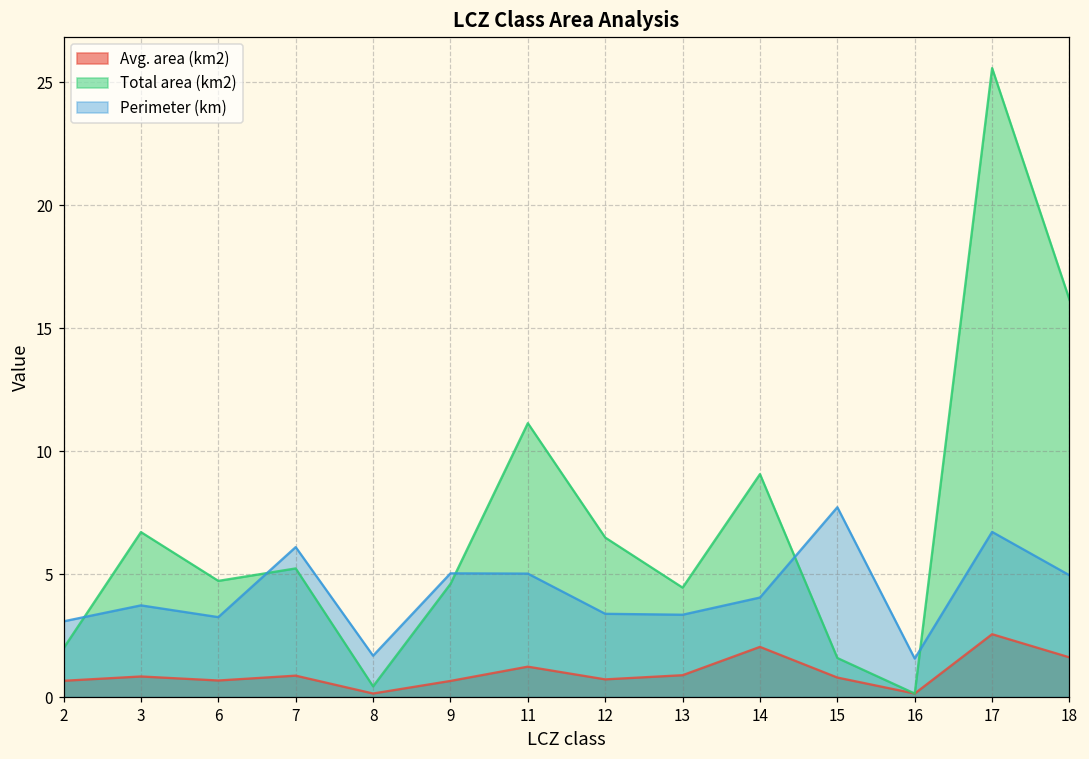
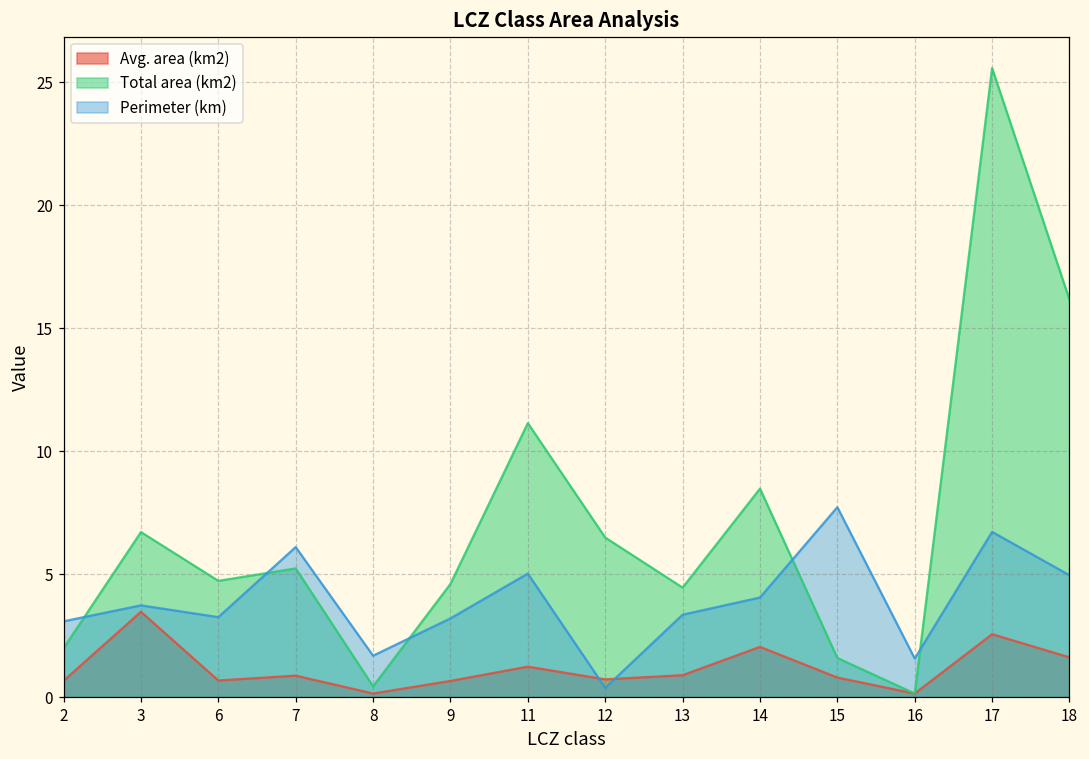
Avg. area (km2), 3: 0.8 -> 3.5
Perimeter (km), 9: 5.0 -> 3.2
Perimeter (km), 12: 3.4 -> 0.4
Total area (km2), 14: 9.1 -> 8.5
